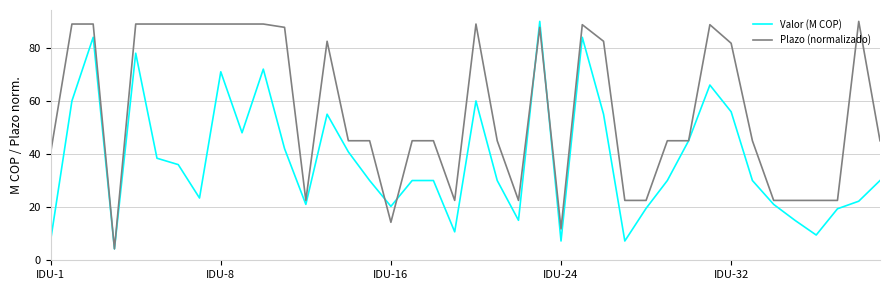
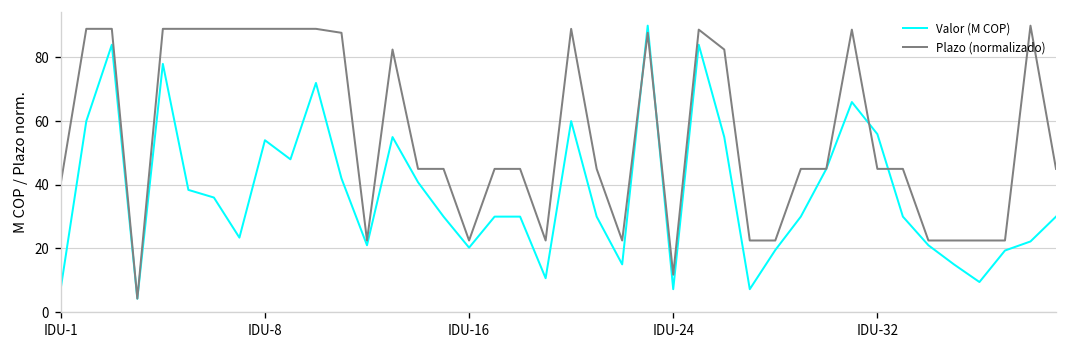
Valor (M COP), IDU-8: 71 -> 54
Plazo (normalizado), IDU-16: 14 -> 23
Plazo (normalizado), IDU-32: 82 -> 45
